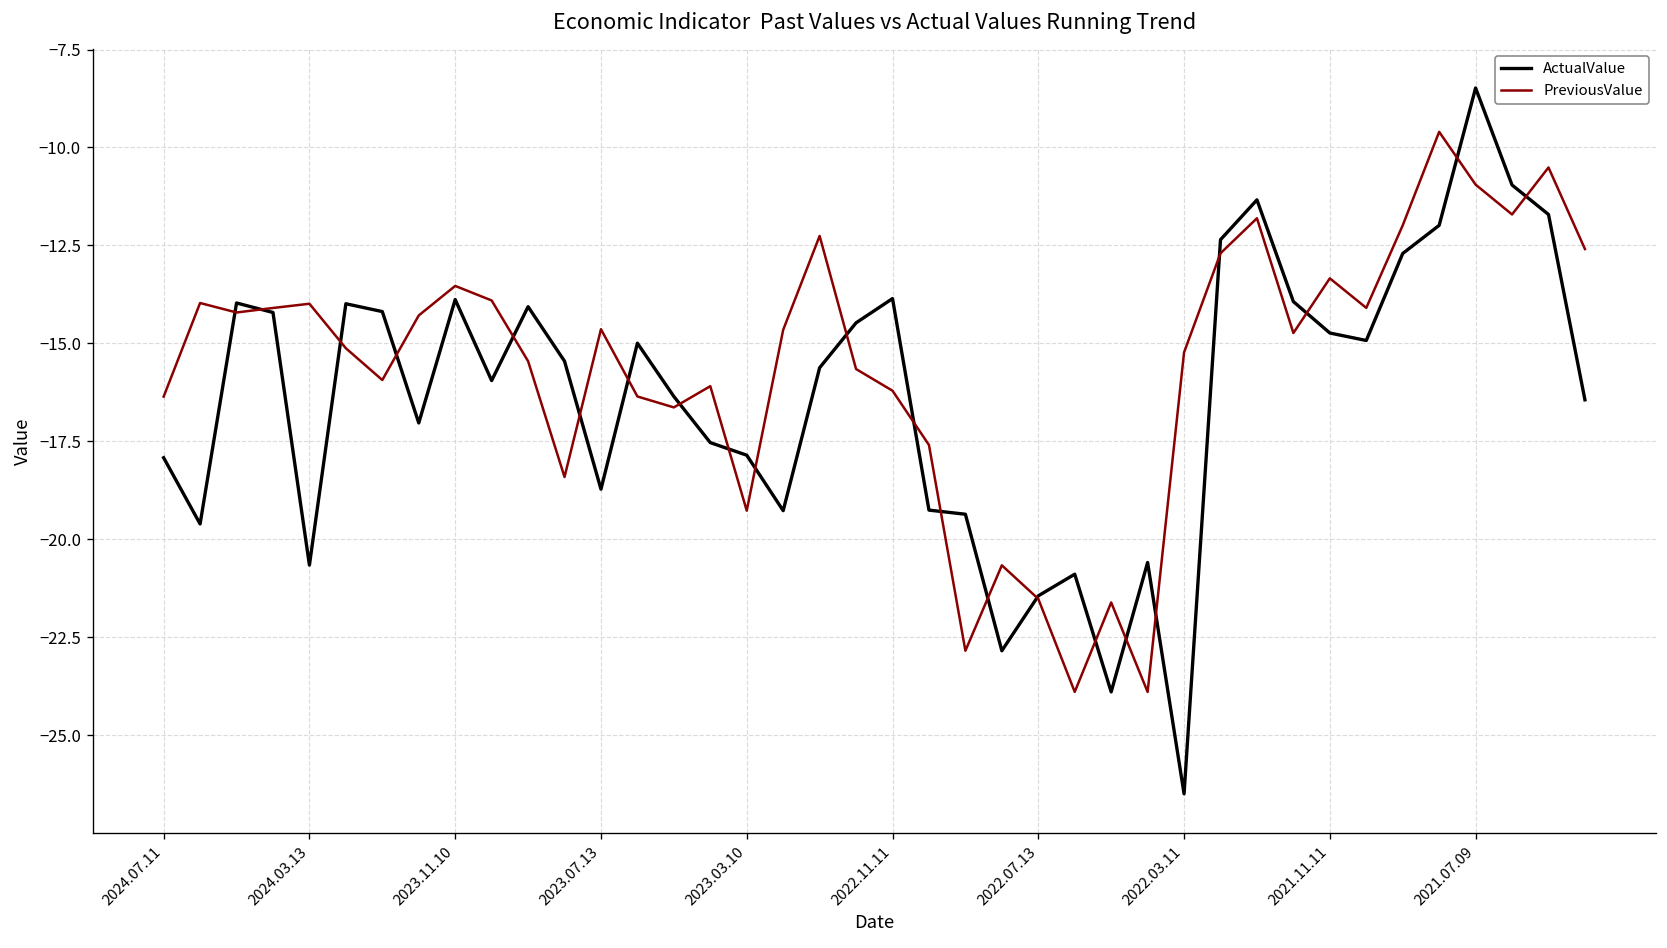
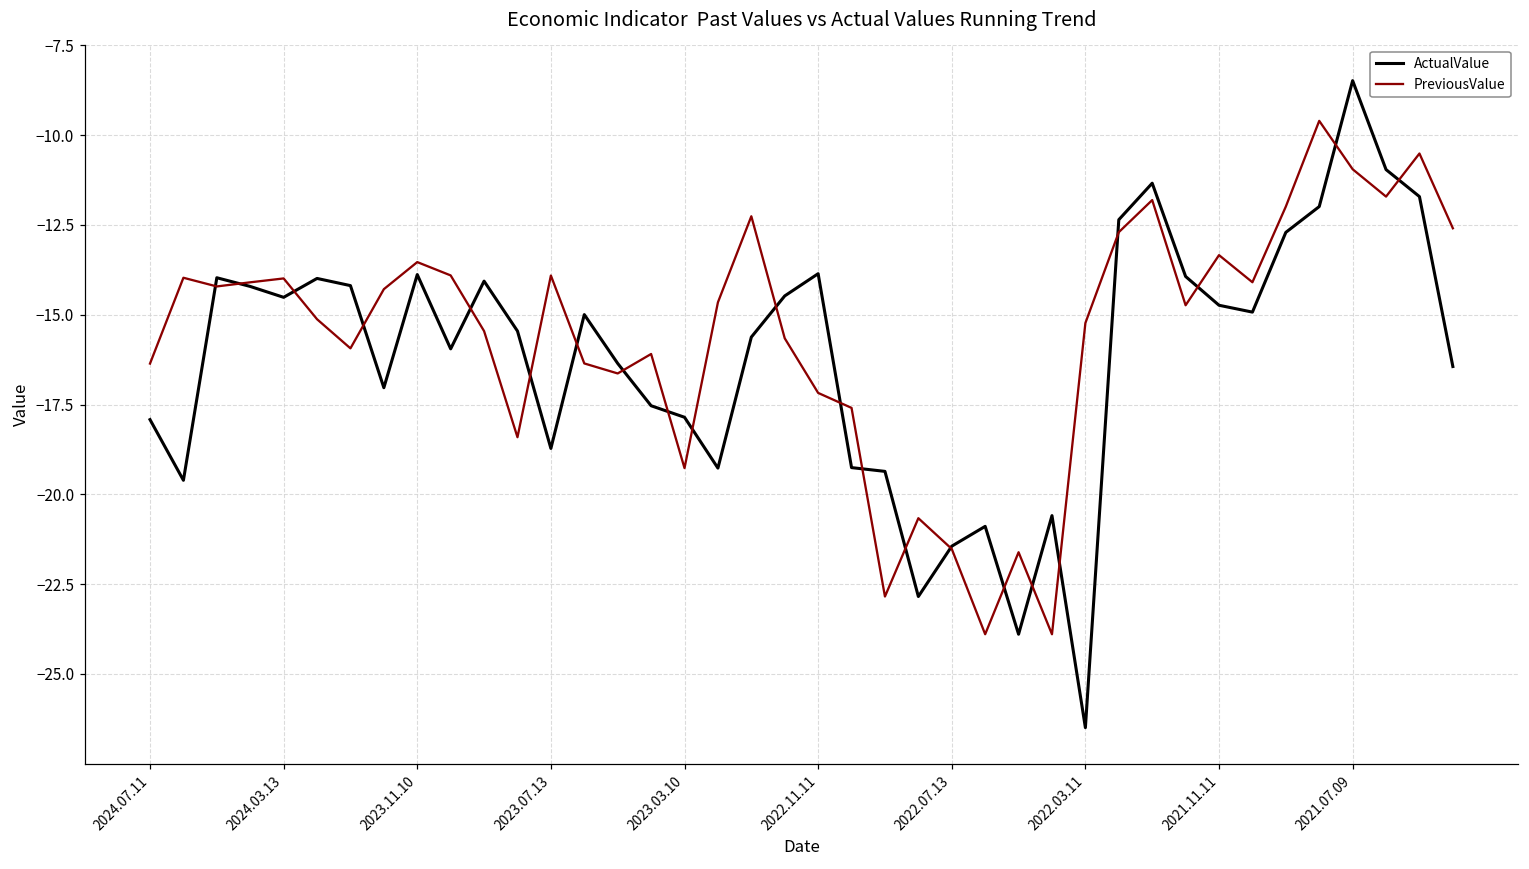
ActualValue, 2024.03.13: -20.7 -> -14.5
PreviousValue, 2023.07.13: -14.6 -> -13.9
PreviousValue, 2022.11.11: -16.2 -> -17.2
